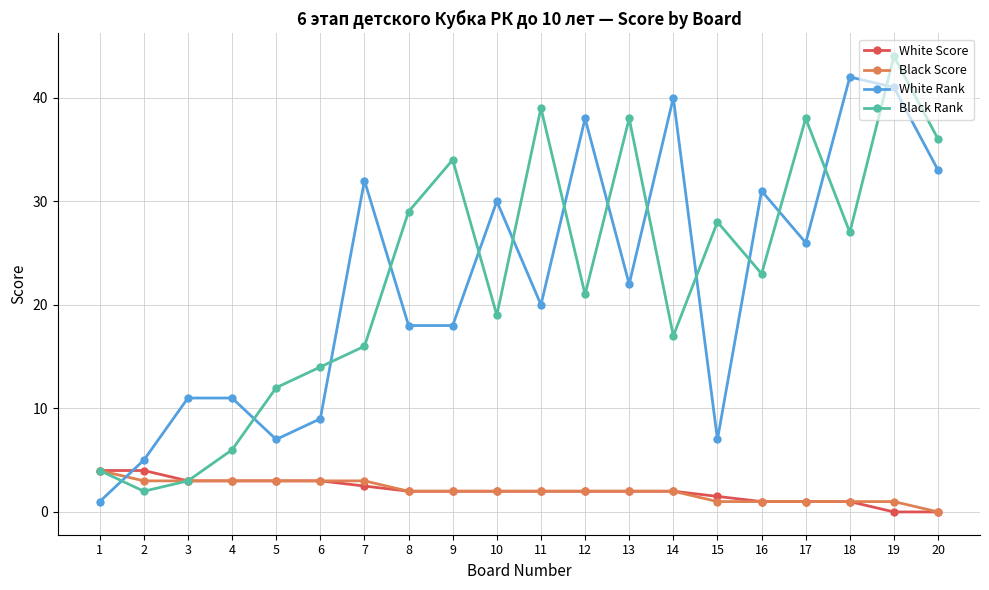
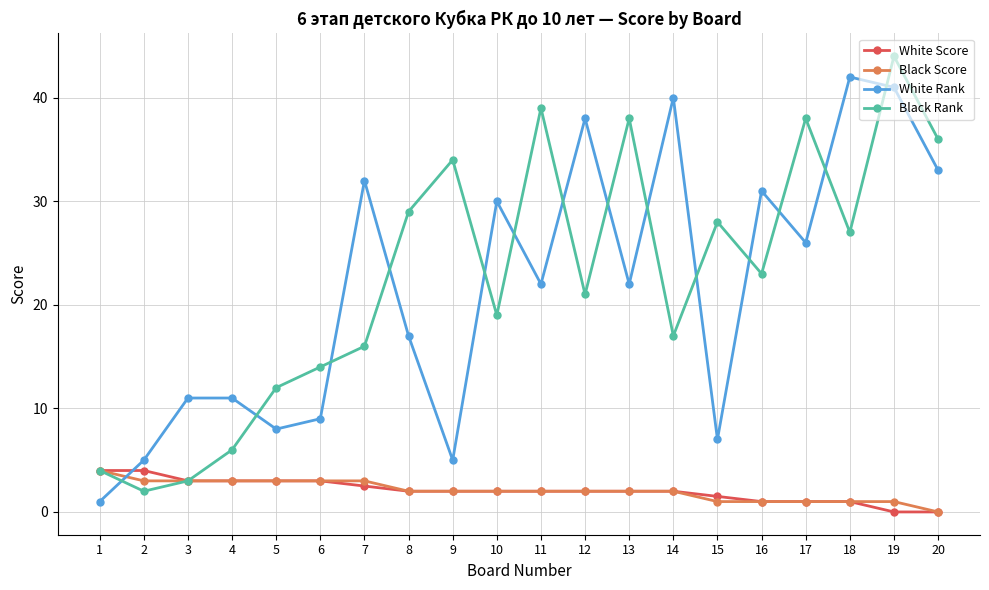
White Rank, 5: 7 -> 8
White Rank, 8: 18 -> 17
White Rank, 9: 18 -> 5
White Rank, 11: 20 -> 22
